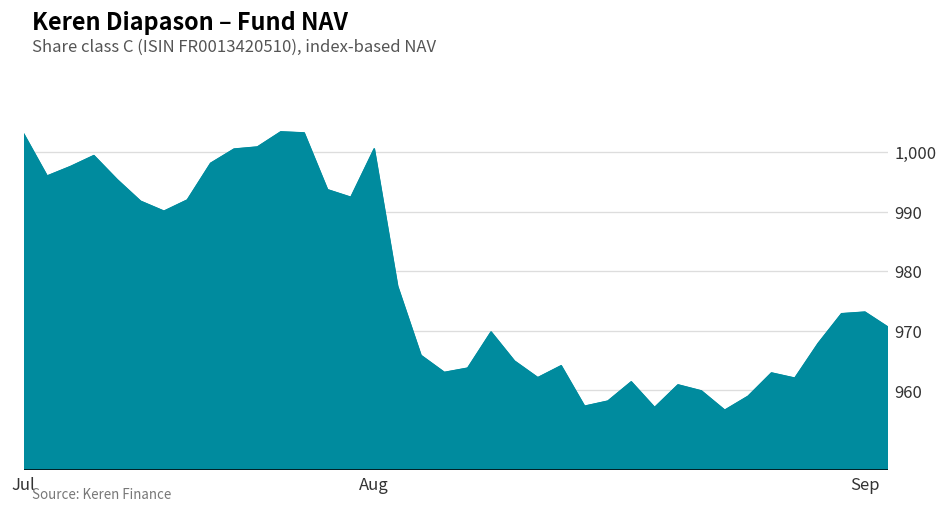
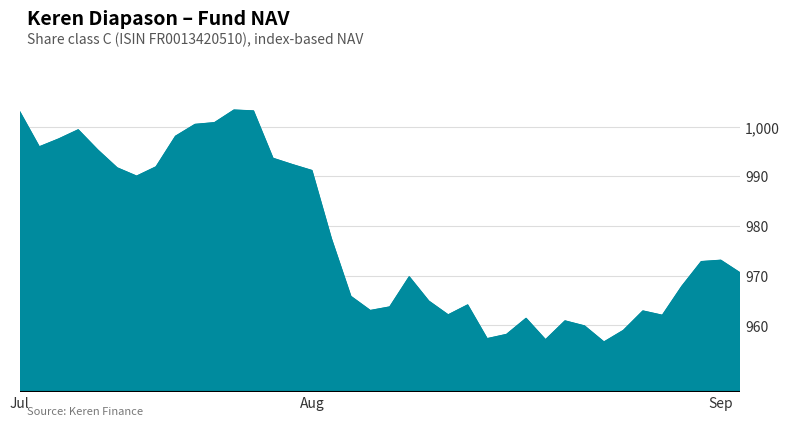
Aug: 1,001 -> 991
